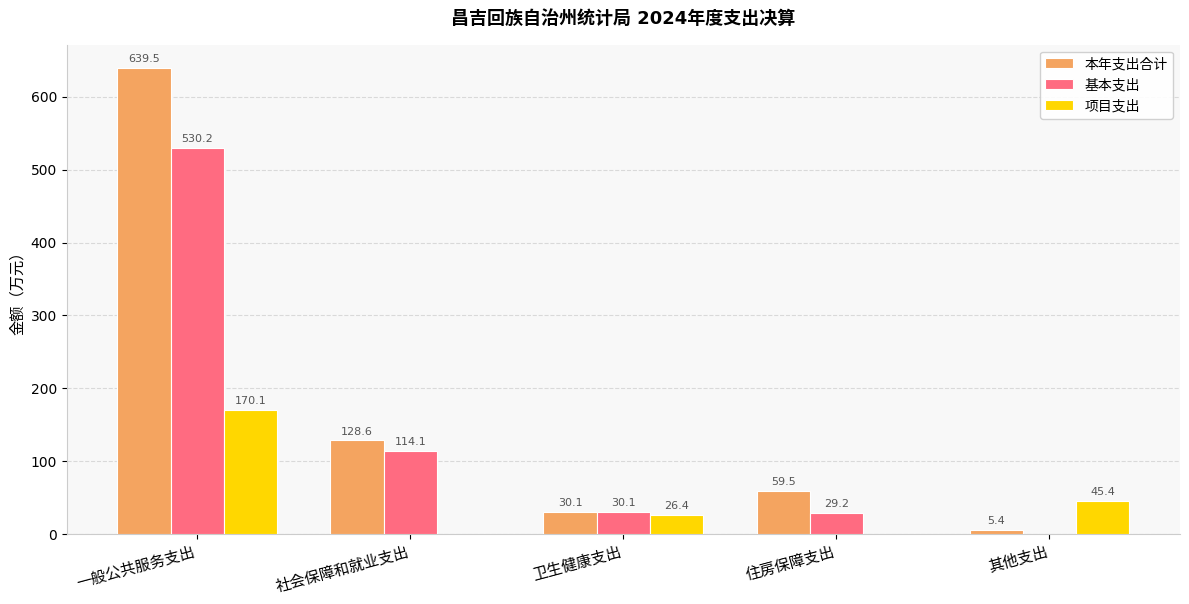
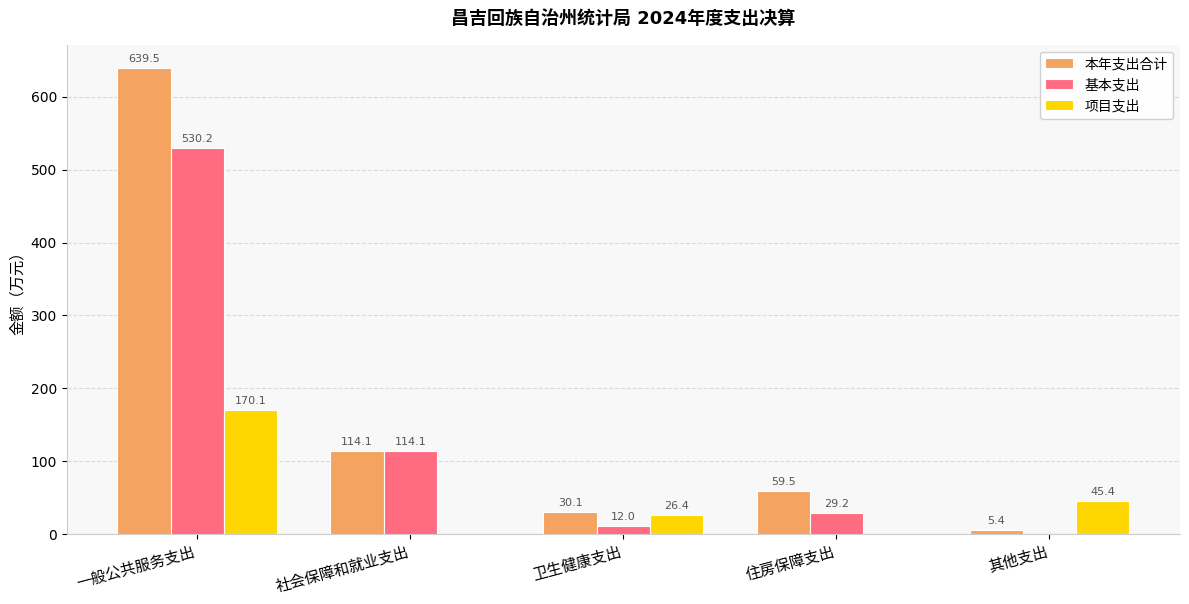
本年支出合计, 社会保障和就业支出: 128.6 -> 114.1
基本支出, 卫生健康支出: 30.1 -> 12.0
